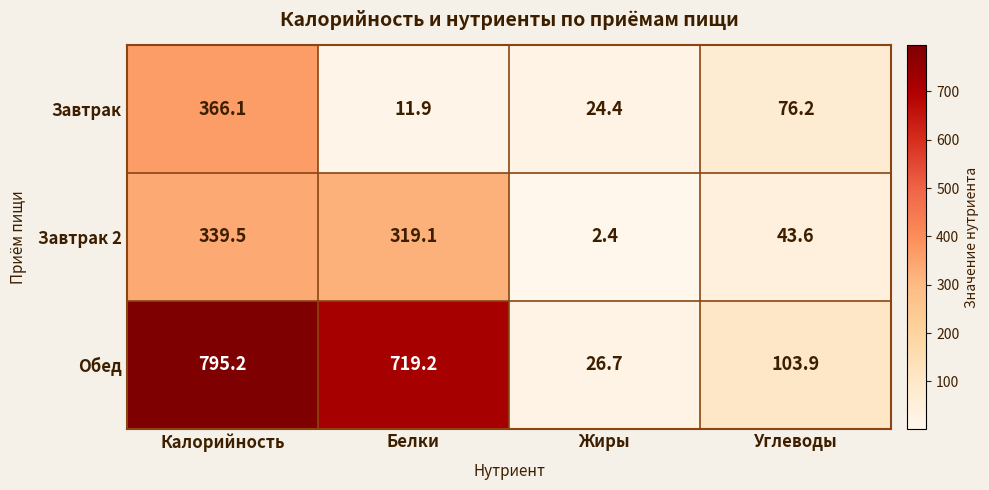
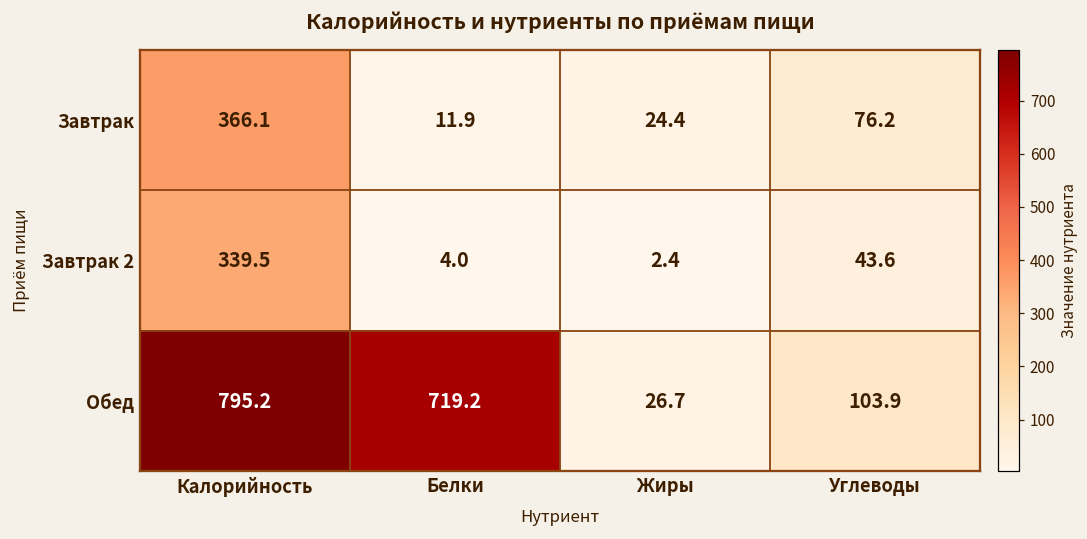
Завтрак 2, Белки: 319.1 -> 4.0
